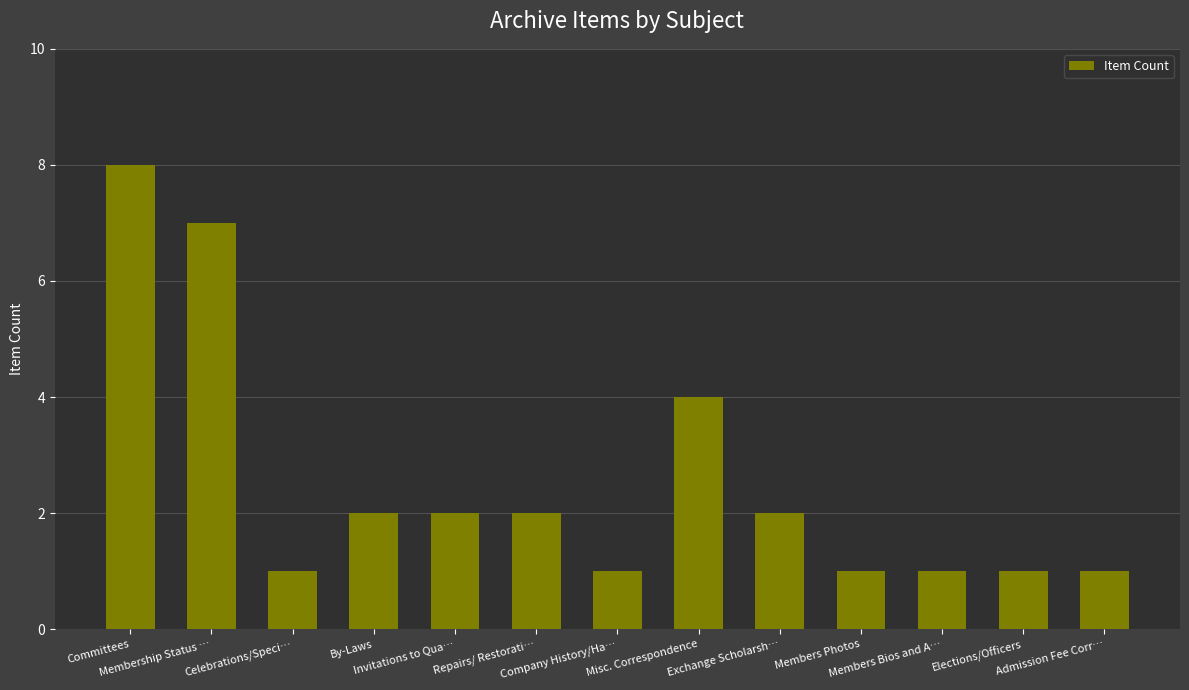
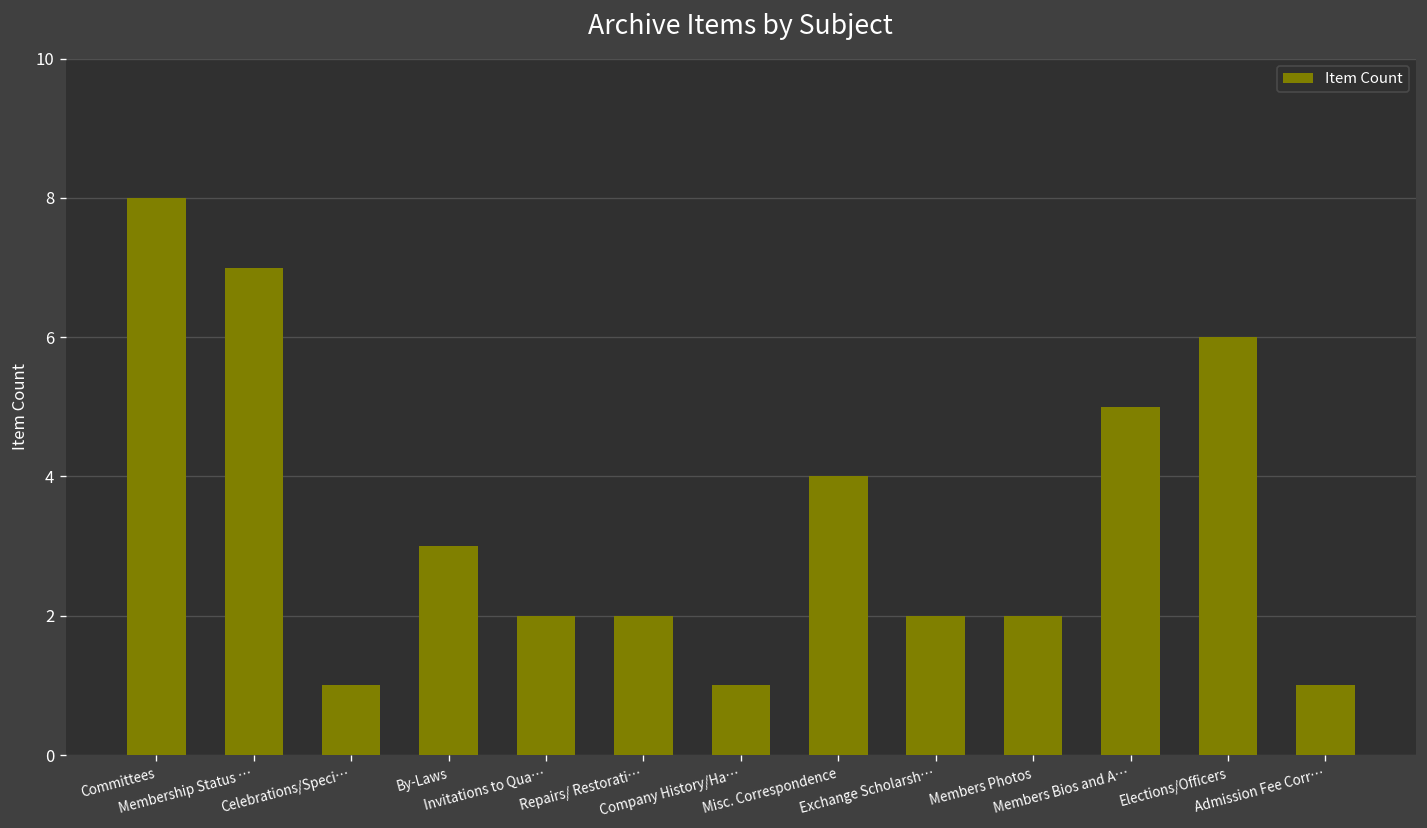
By-Laws: 2 -> 3
Members Photos: 1 -> 2
Members Bios and A…: 1 -> 5
Elections/Officers: 1 -> 6
